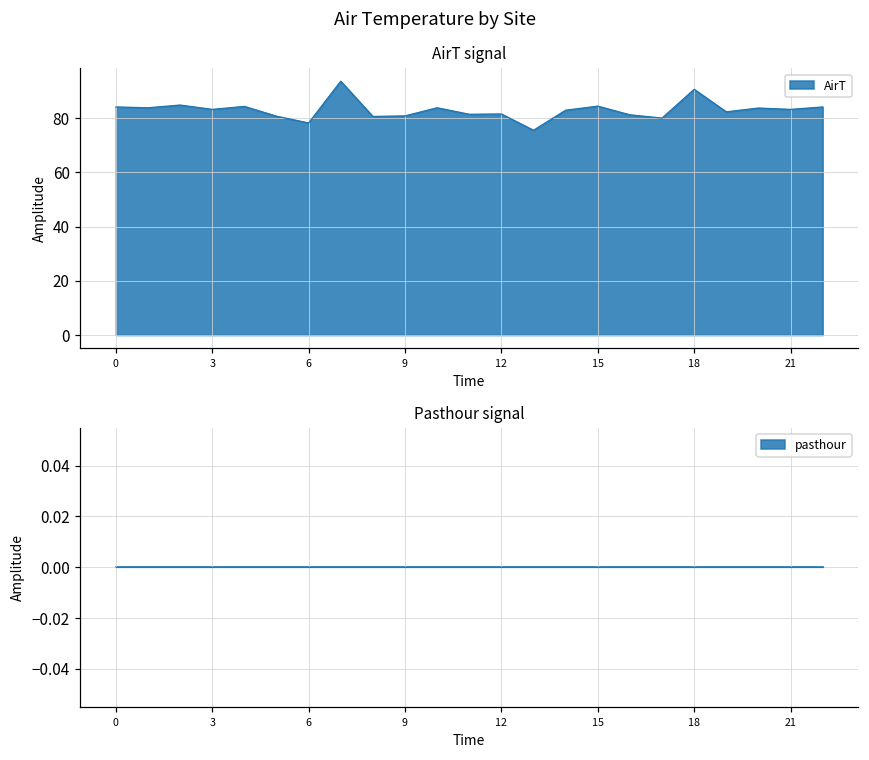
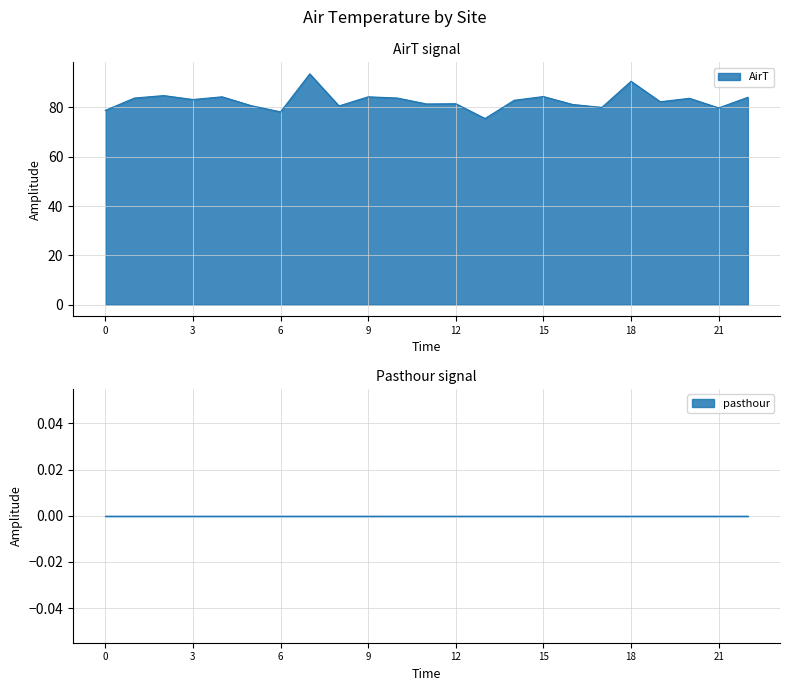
AirT signal, 0: 84 -> 79
AirT signal, 9: 81 -> 84
AirT signal, 21: 83 -> 80
